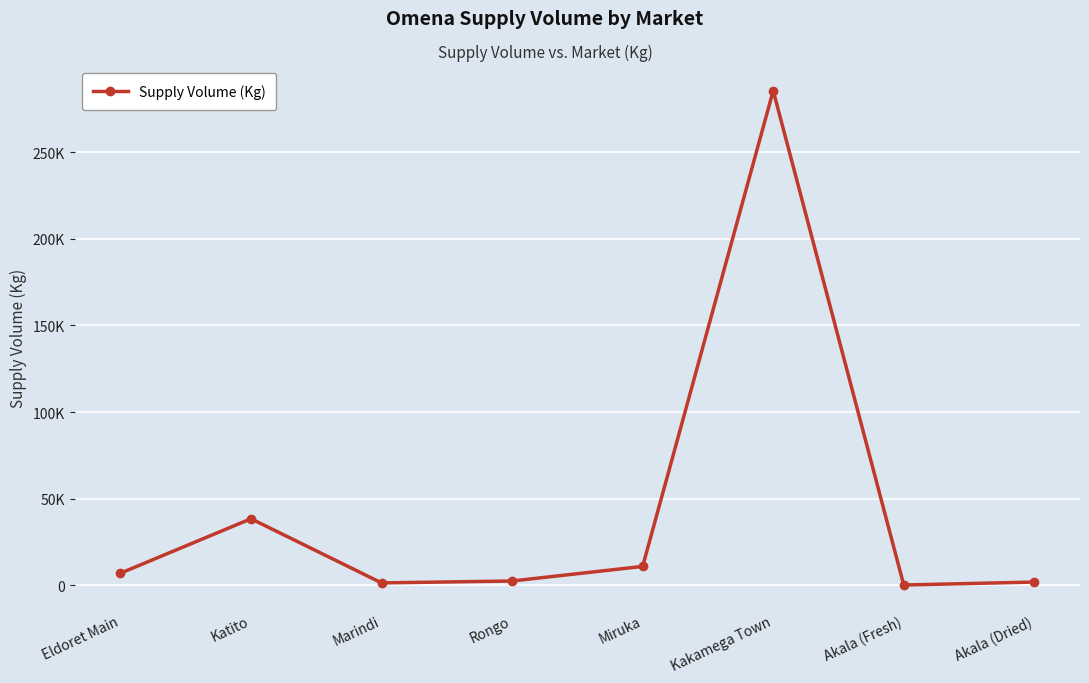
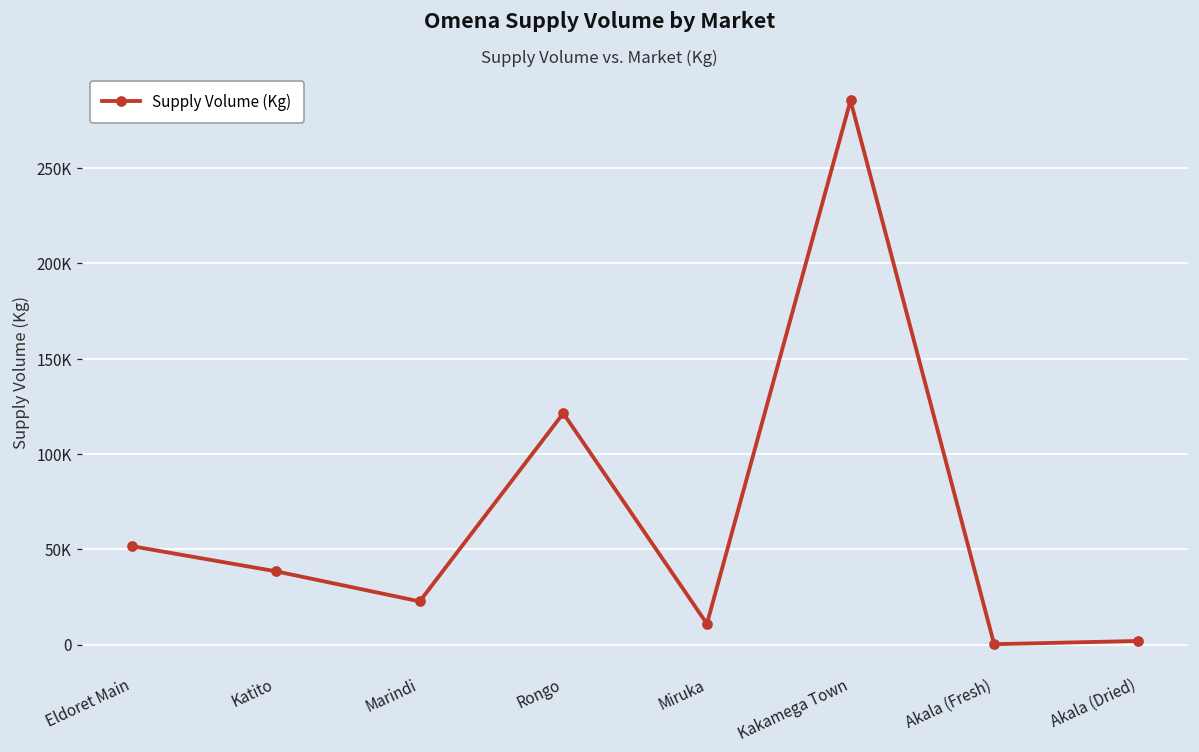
Eldoret Main: 7000 -> 52000
Marindi: 1000 -> 23000
Rongo: 3000 -> 121000
